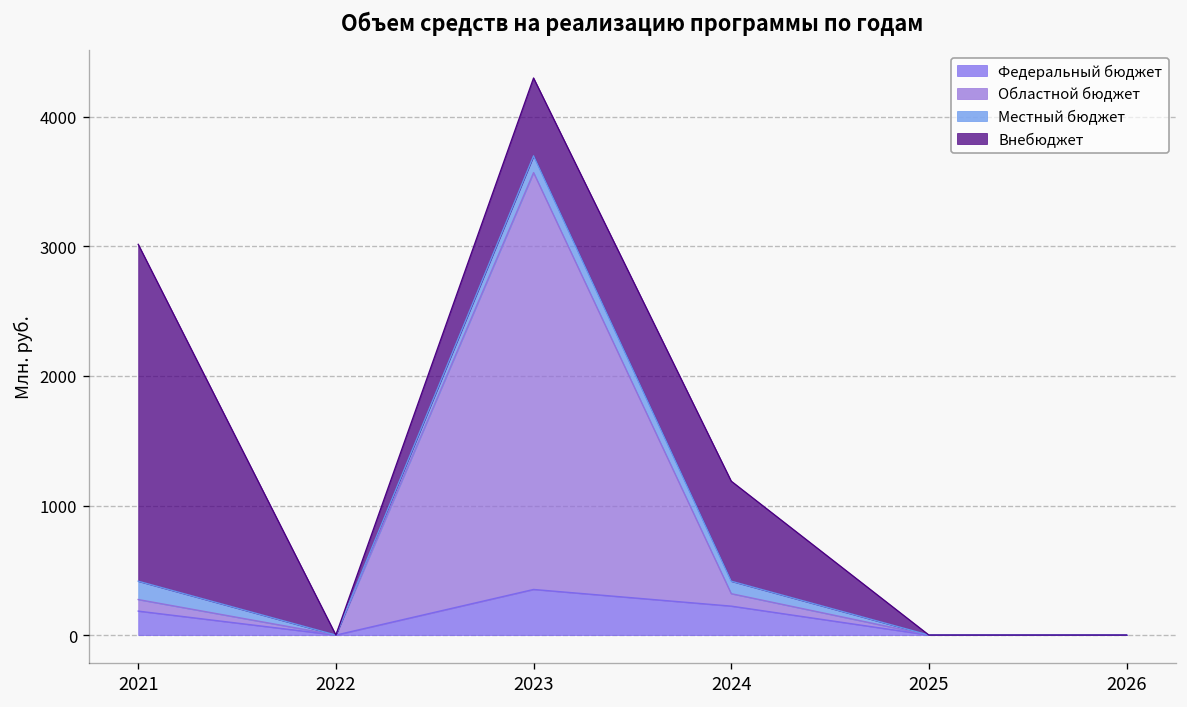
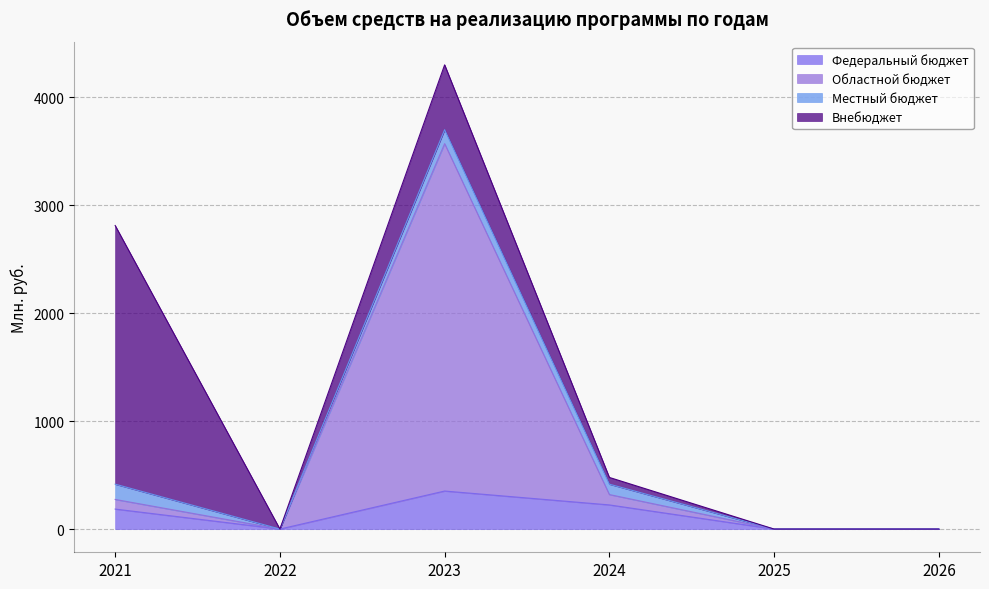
Внебюджет, 2021: 2600 -> 2400
Внебюджет, 2024: 770 -> 60
